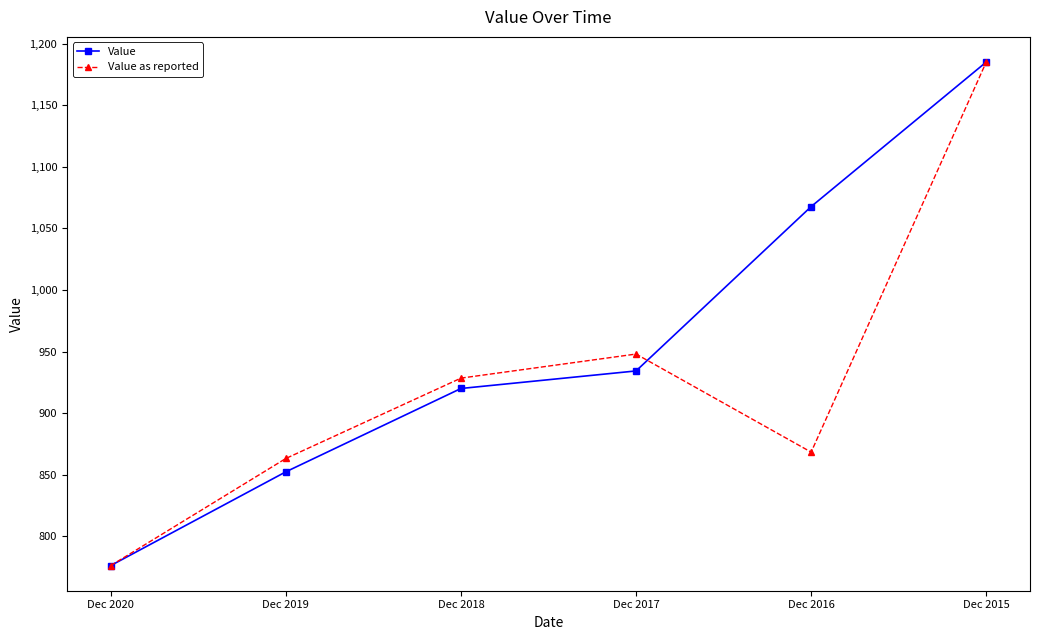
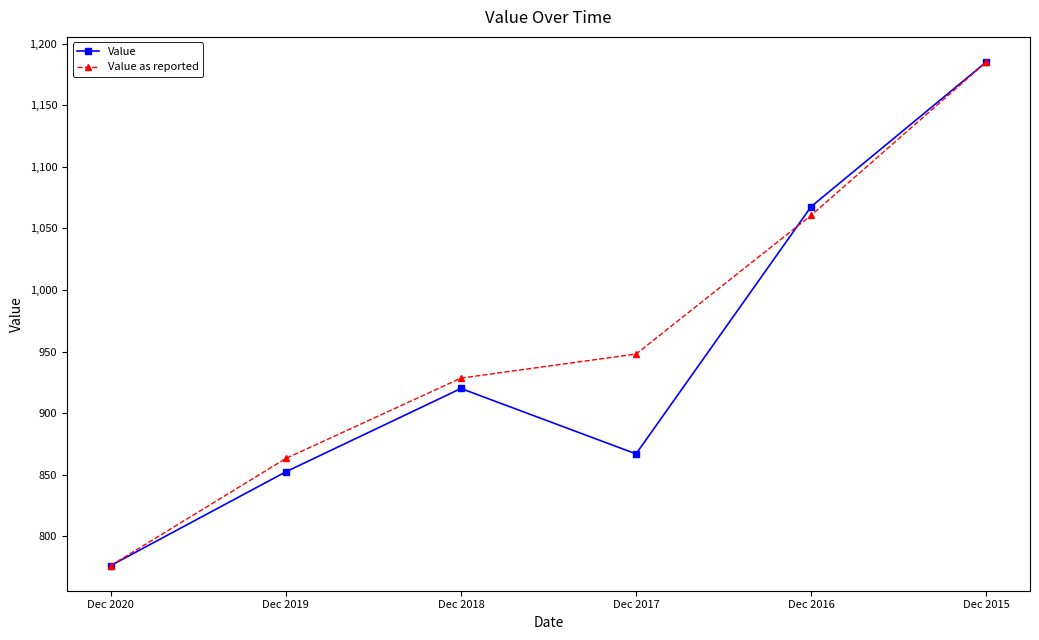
Value, Dec 2017: 934 -> 867
Value as reported, Dec 2016: 868 -> 1,061
